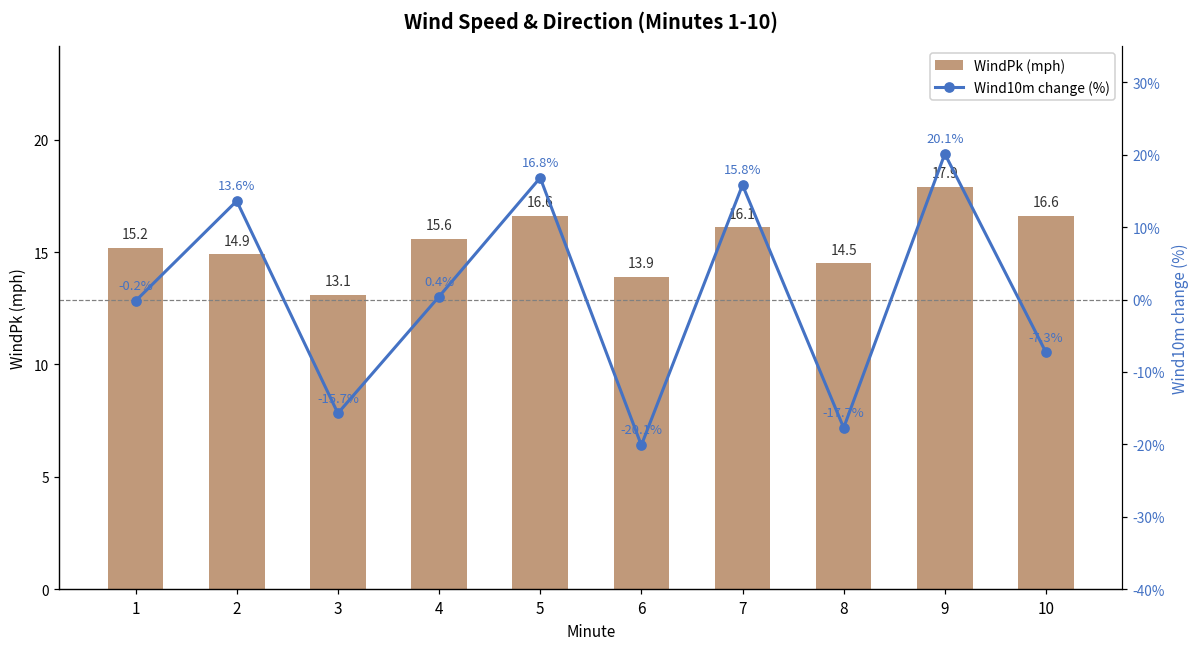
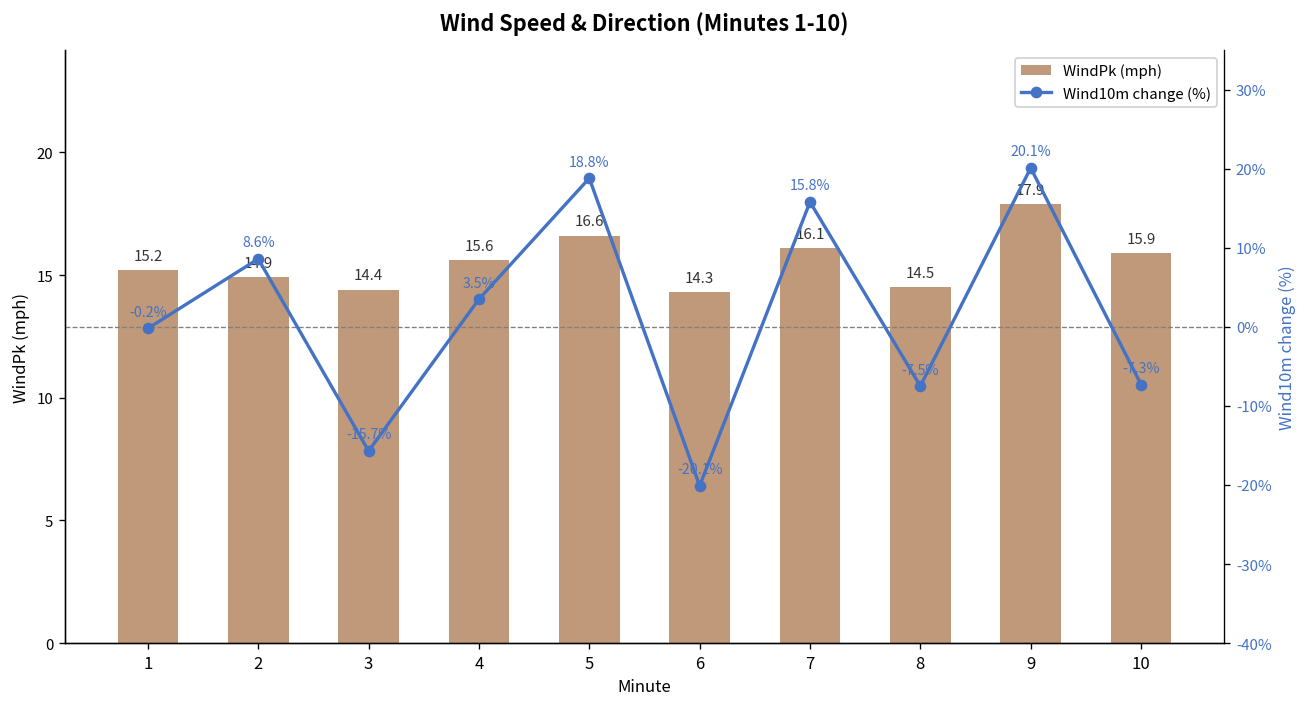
WindPk (mph), 3: 13.1 -> 14.4
WindPk (mph), 6: 13.9 -> 14.3
WindPk (mph), 10: 16.6 -> 15.9
Wind10m change (%), 2: 13.6% -> 8.6%
Wind10m change (%), 4: 0.4% -> 3.5%
Wind10m change (%), 5: 16.8% -> 18.8%
Wind10m change (%), 8: -17.7% -> -7.5%
